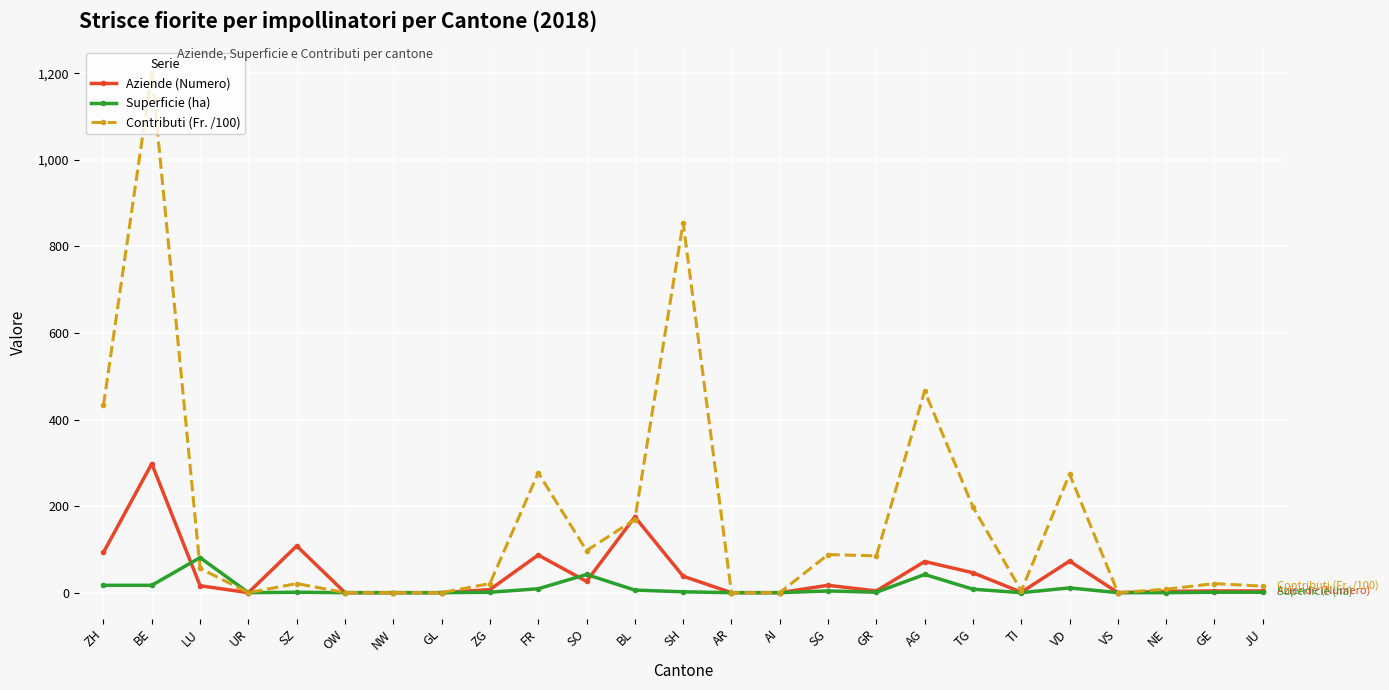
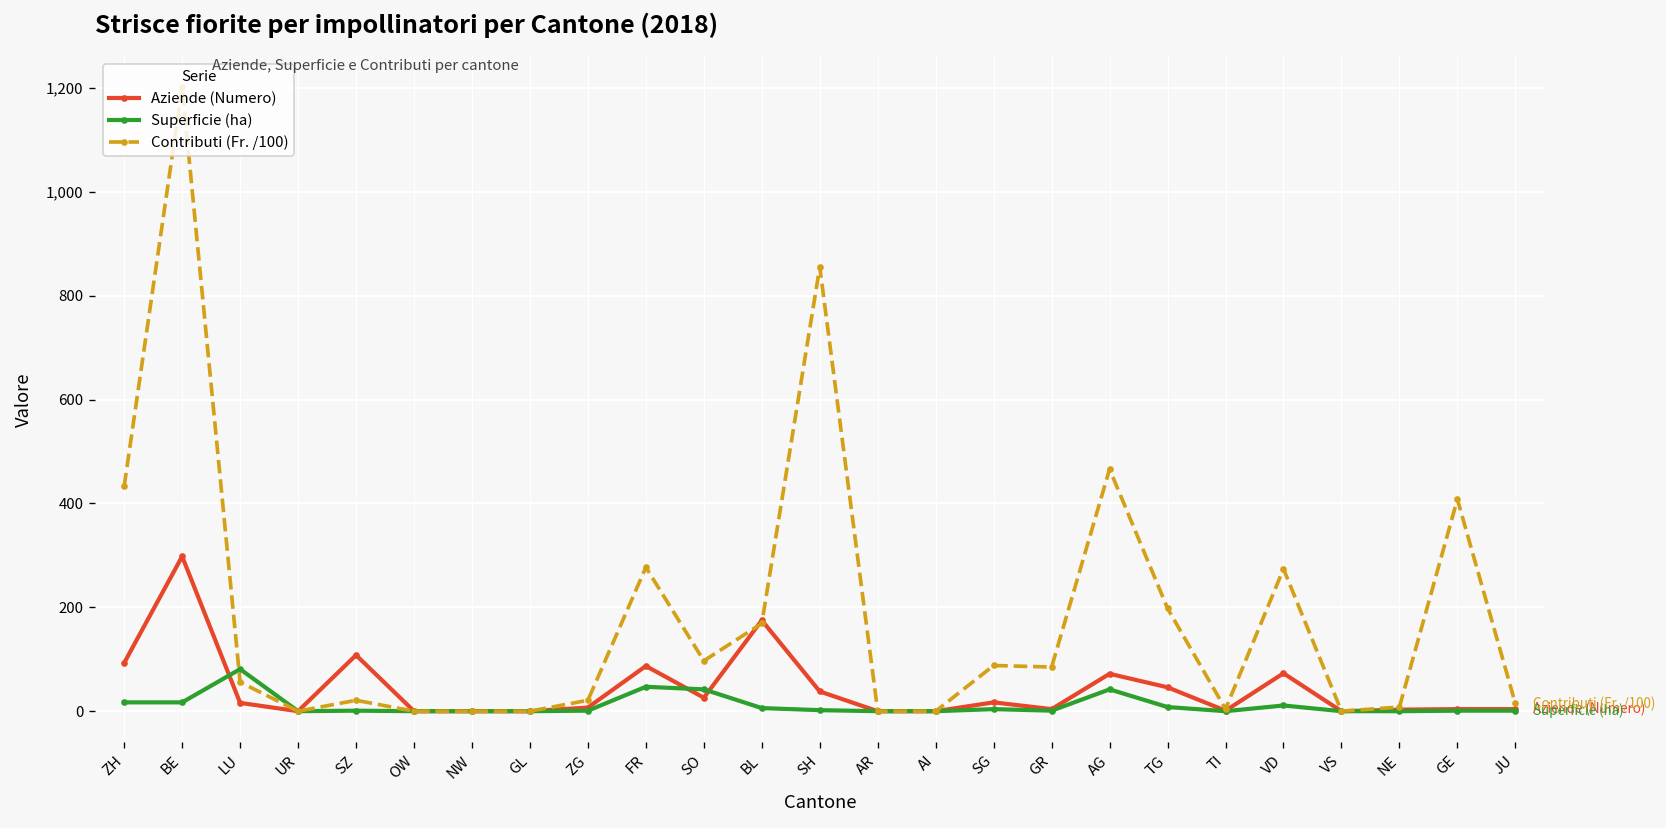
Superficie (ha), FR: 10 -> 50
Contributi (Fr. /100), GE: 20 -> 410
